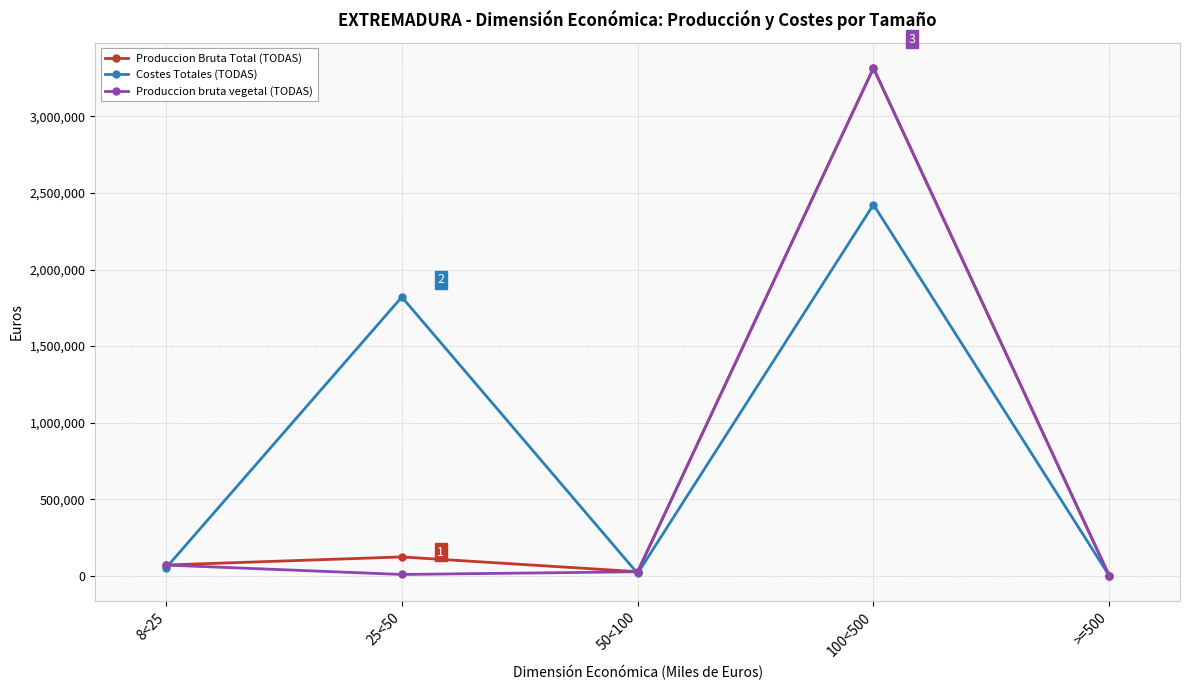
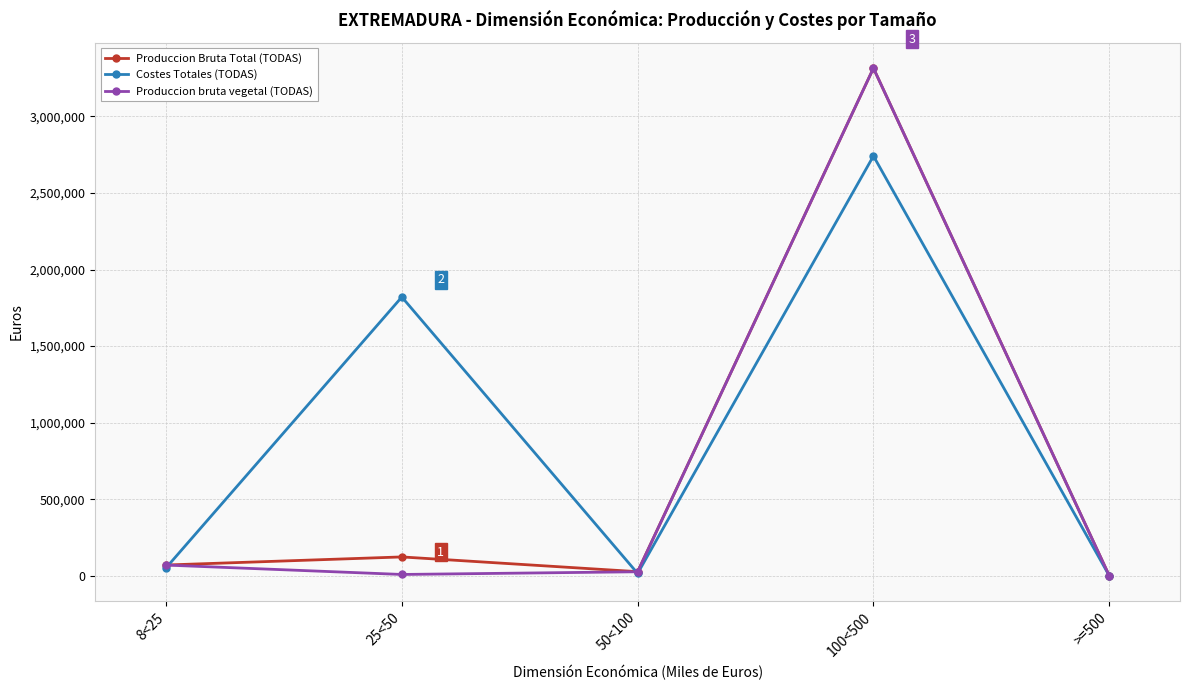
Costes Totales (TODAS), 100<500: 2,420,000 -> 2,740,000
